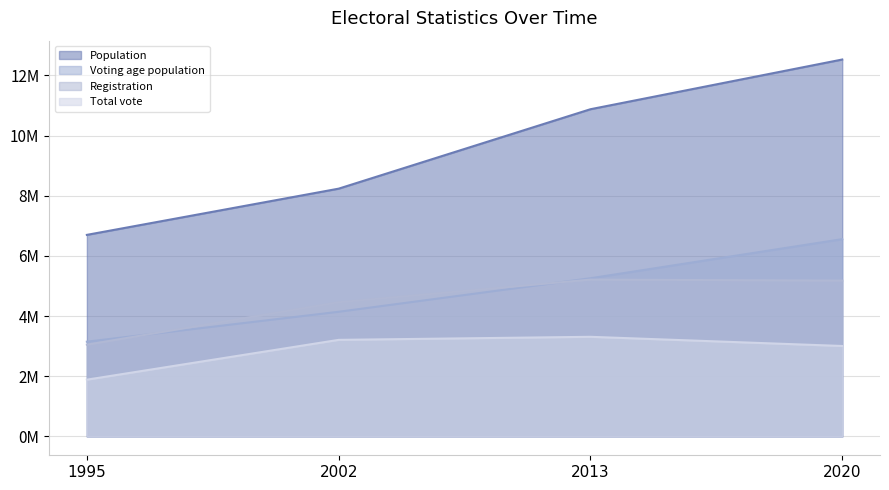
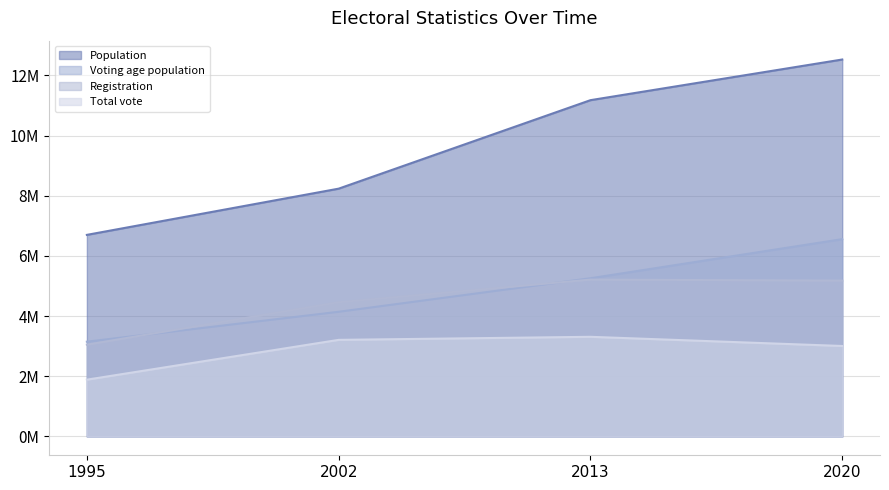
Population, 2013: 10900000 -> 11200000
